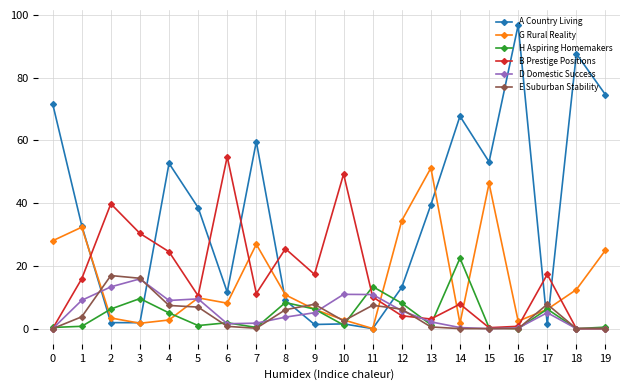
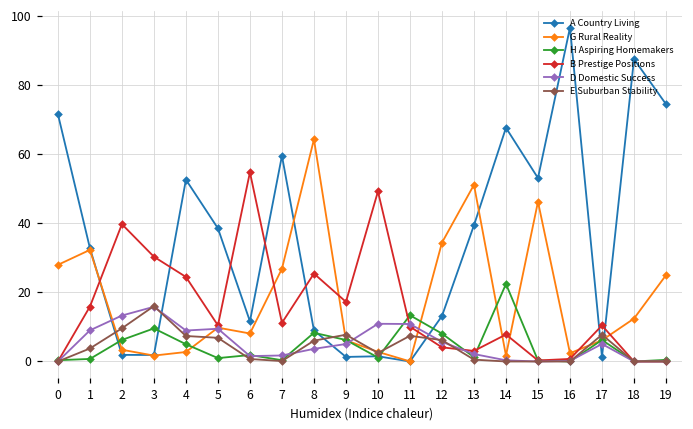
E Suburban Stability, 2: 17 -> 10
G Rural Reality, 8: 11 -> 64
B Prestige Positions, 17: 17 -> 10
